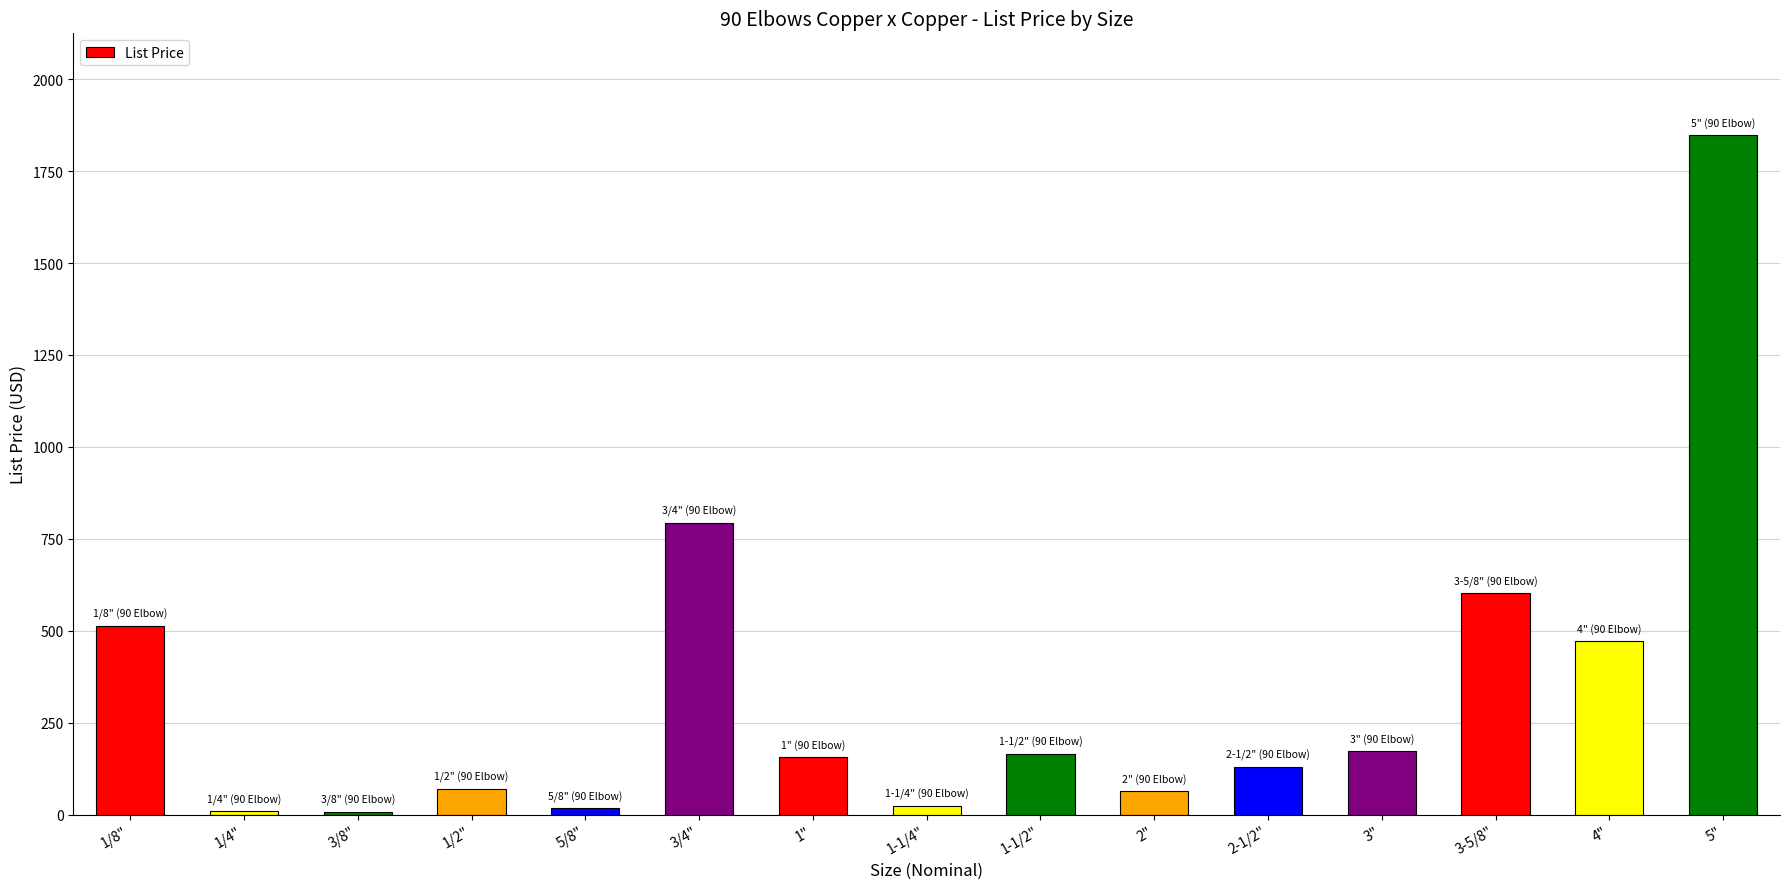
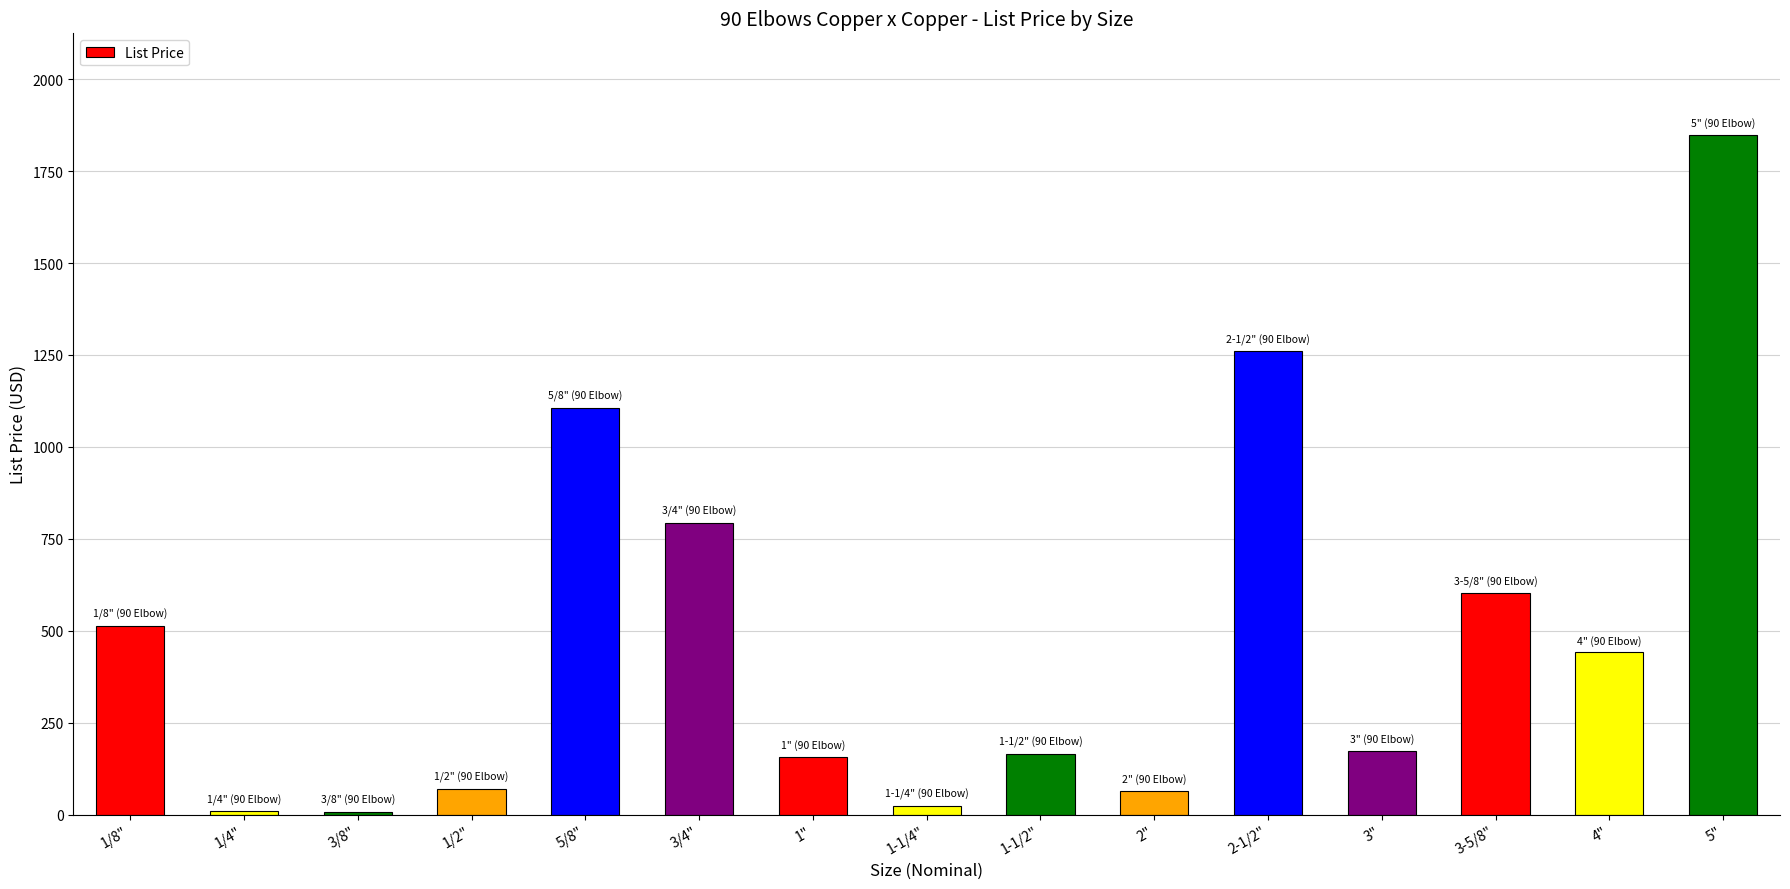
5/8": 20 -> 1110
2-1/2": 130 -> 1260
4": 470 -> 440
